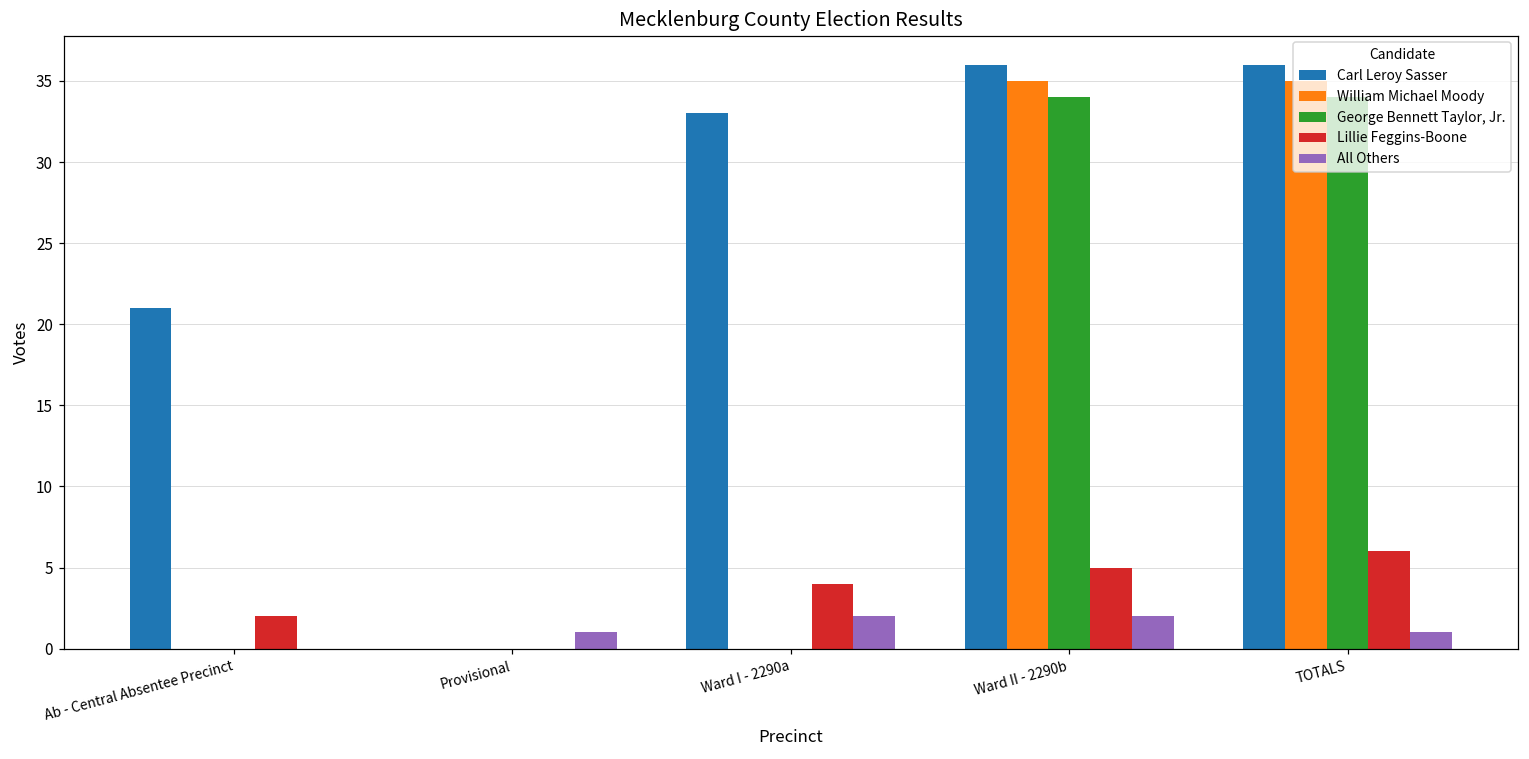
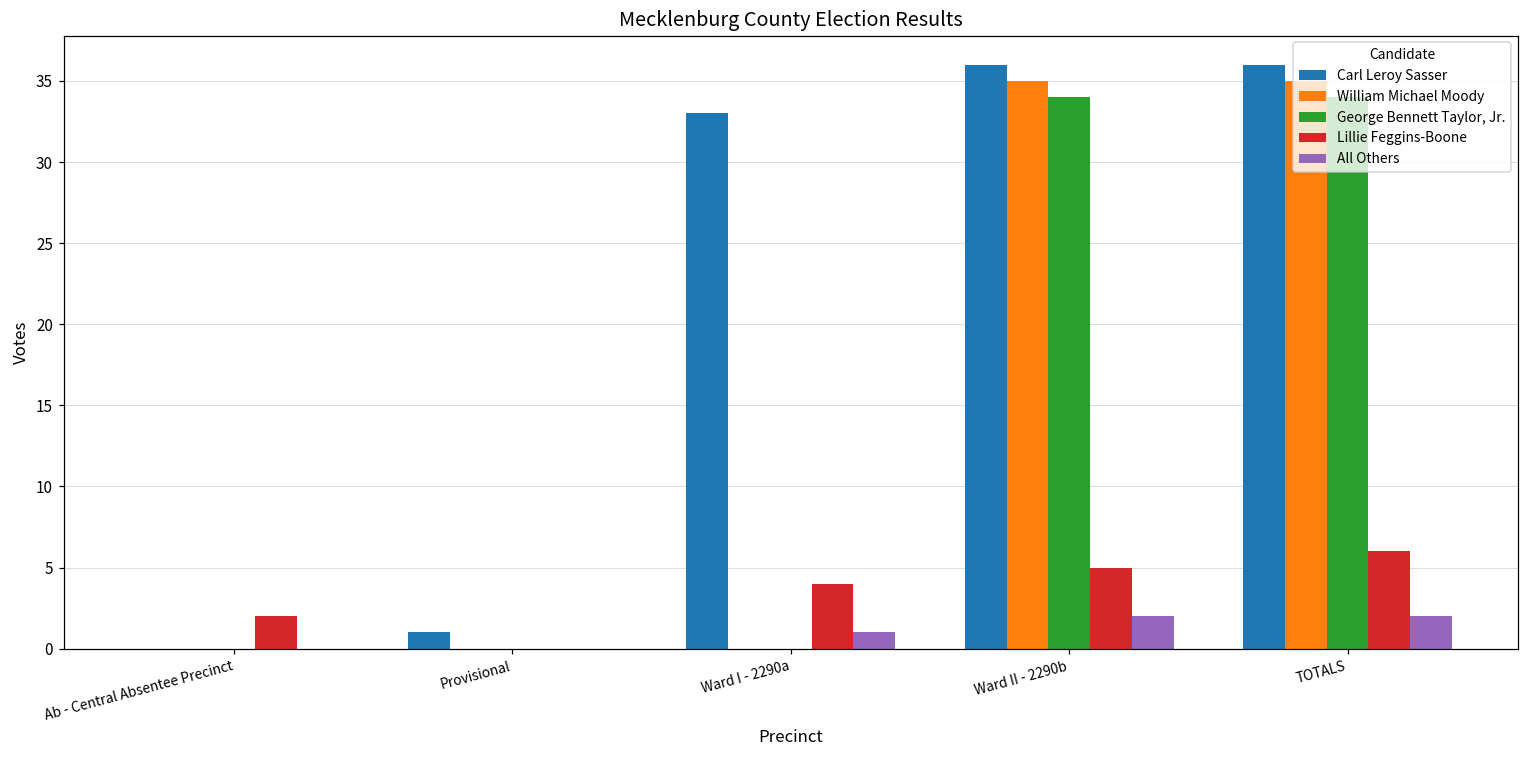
Carl Leroy Sasser, Ab - Central Absentee Precinct: 21 -> 0
Carl Leroy Sasser, Provisional: 0 -> 1
All Others, Provisional: 1 -> 0
All Others, Ward I - 2290a: 2 -> 1
All Others, TOTALS: 1 -> 2
